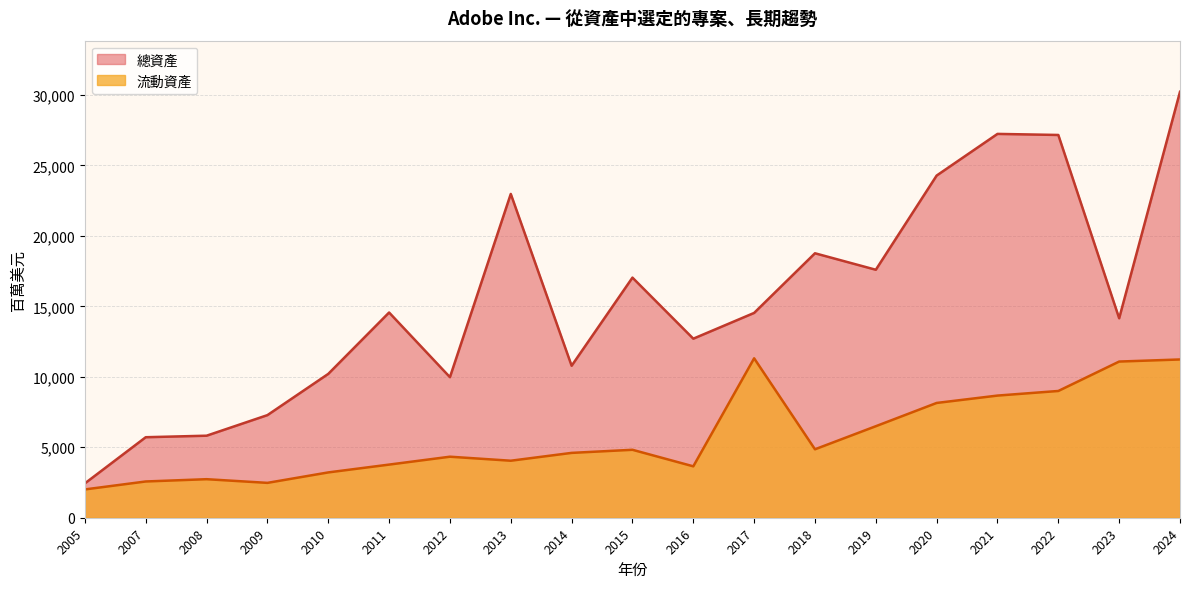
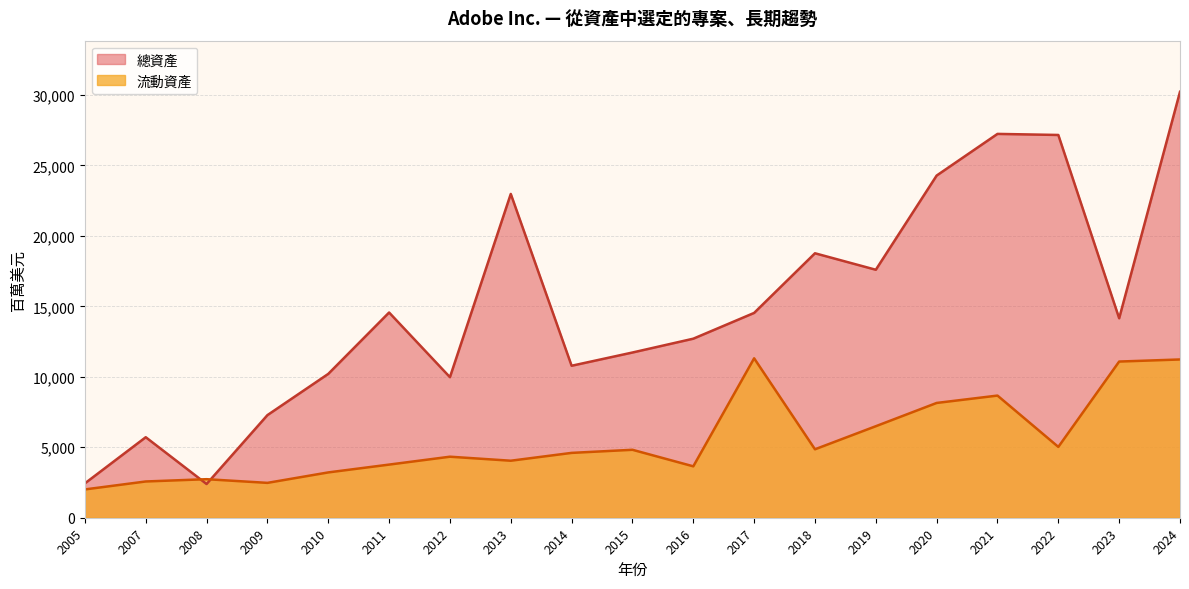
總資產, 2008: 5,800 -> 2,400
總資產, 2015: 17,000 -> 11,700
流動資產, 2022: 9,000 -> 5,000
